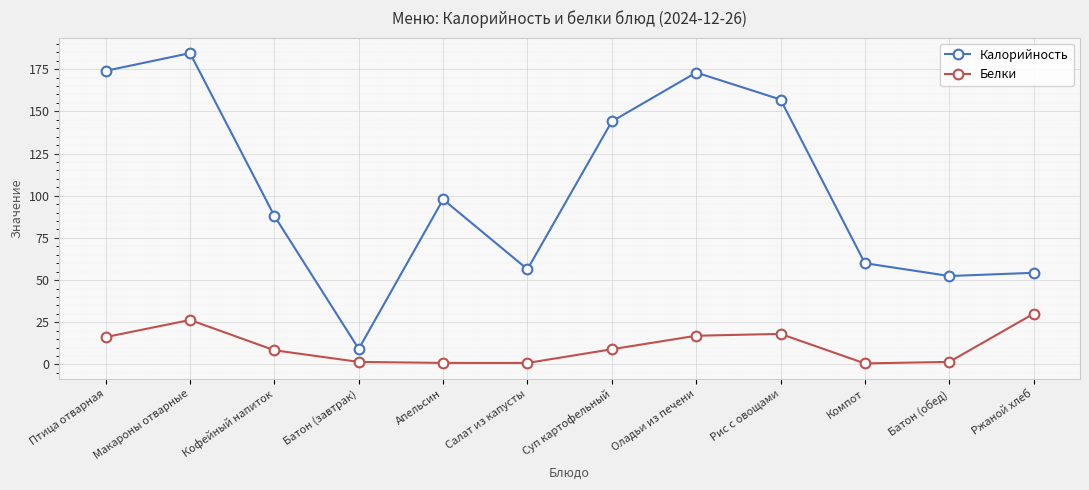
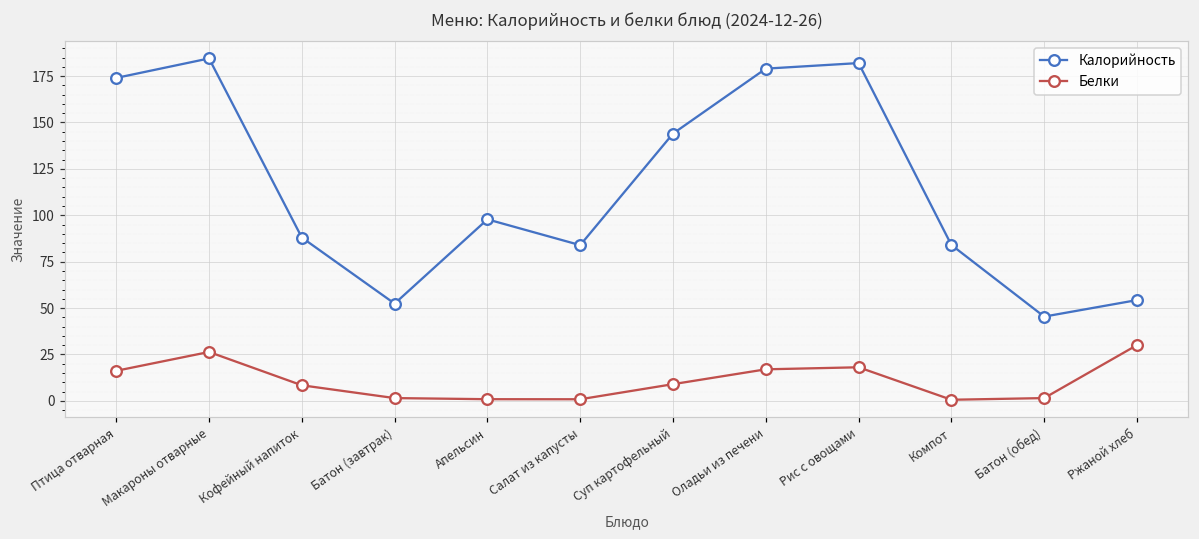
Калорийность, Батон (завтрак): 9 -> 52
Калорийность, Салат из капусты: 56 -> 84
Калорийность, Оладьи из печени: 173 -> 179
Калорийность, Рис с овощами: 157 -> 182
Калорийность, Компот: 60 -> 84
Калорийность, Батон (обед): 52 -> 45
